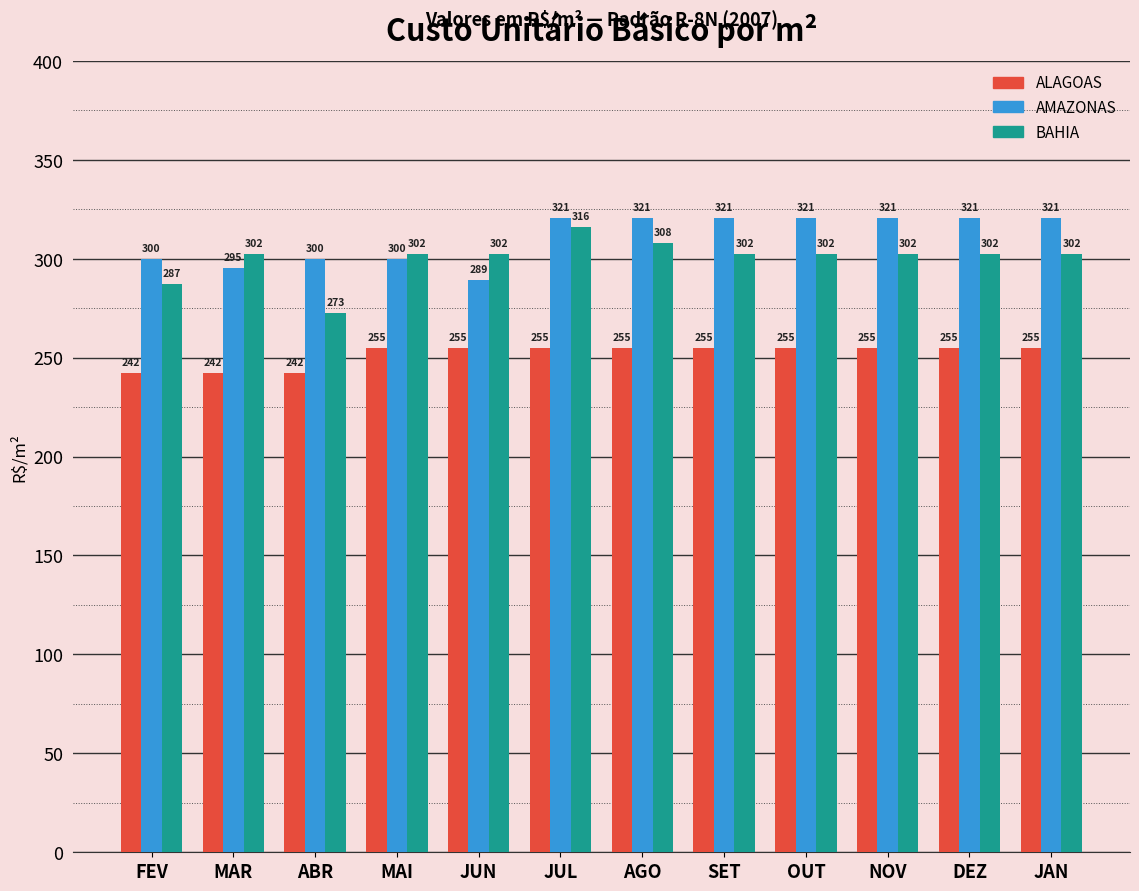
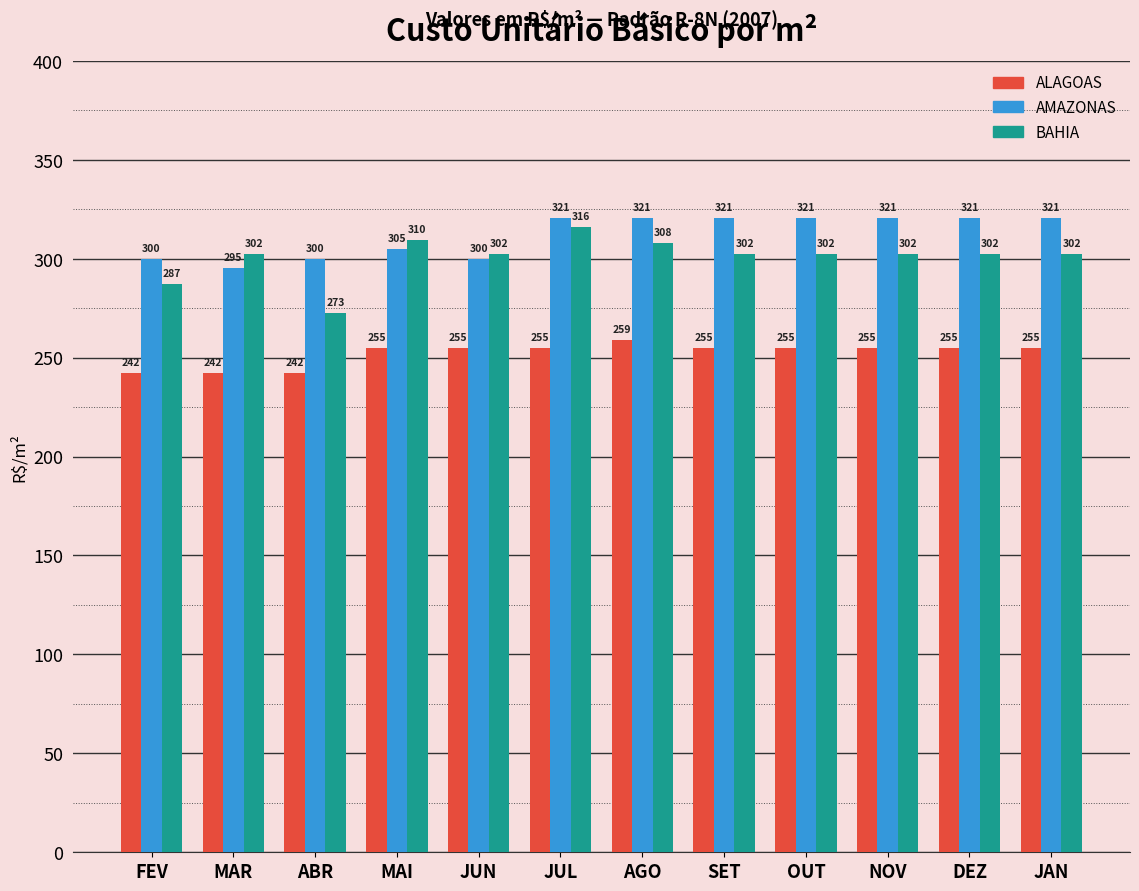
AMAZONAS, MAI: 300 -> 305
BAHIA, MAI: 302 -> 310
AMAZONAS, JUN: 289 -> 300
ALAGOAS, AGO: 255 -> 259
